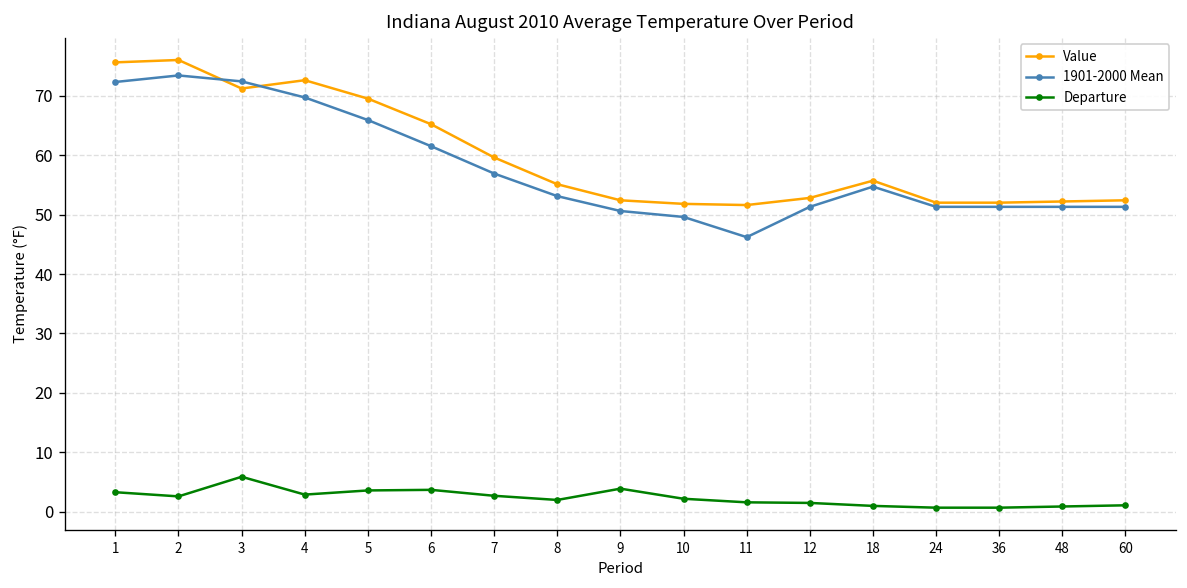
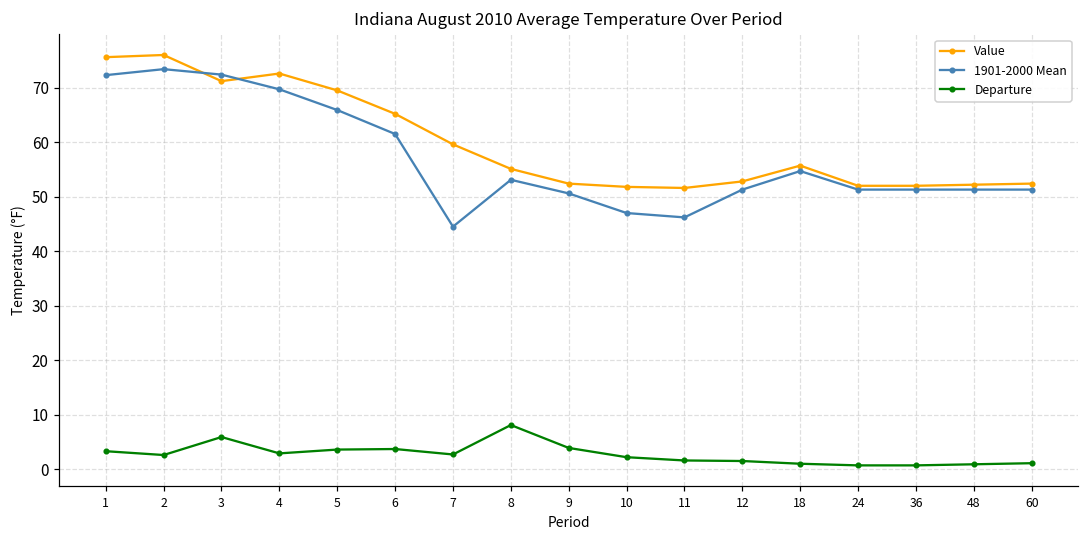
1901-2000 Mean, 7: 57 -> 45
Departure, 8: 2 -> 8
1901-2000 Mean, 10: 50 -> 47
